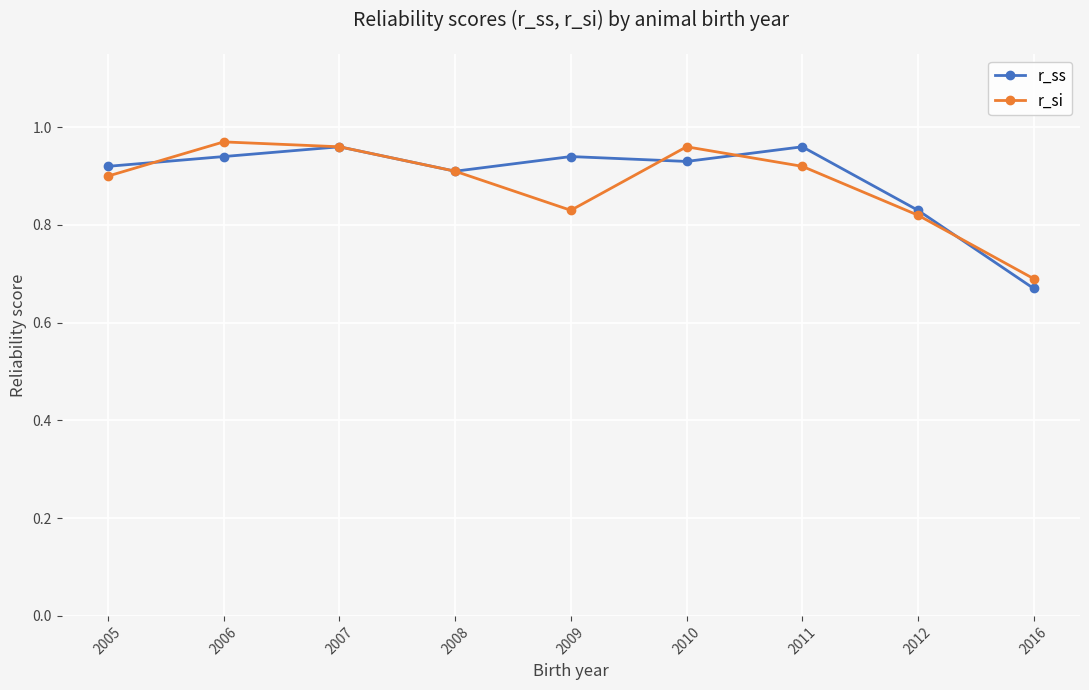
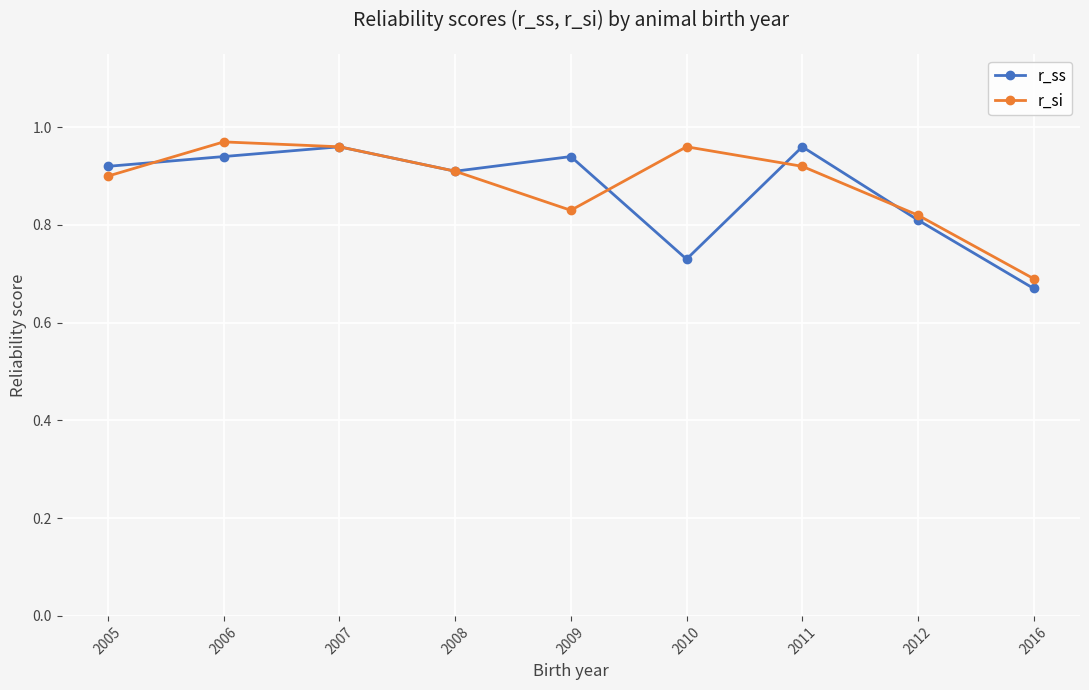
r_ss, 2010: 0.93 -> 0.73
r_ss, 2012: 0.83 -> 0.81
